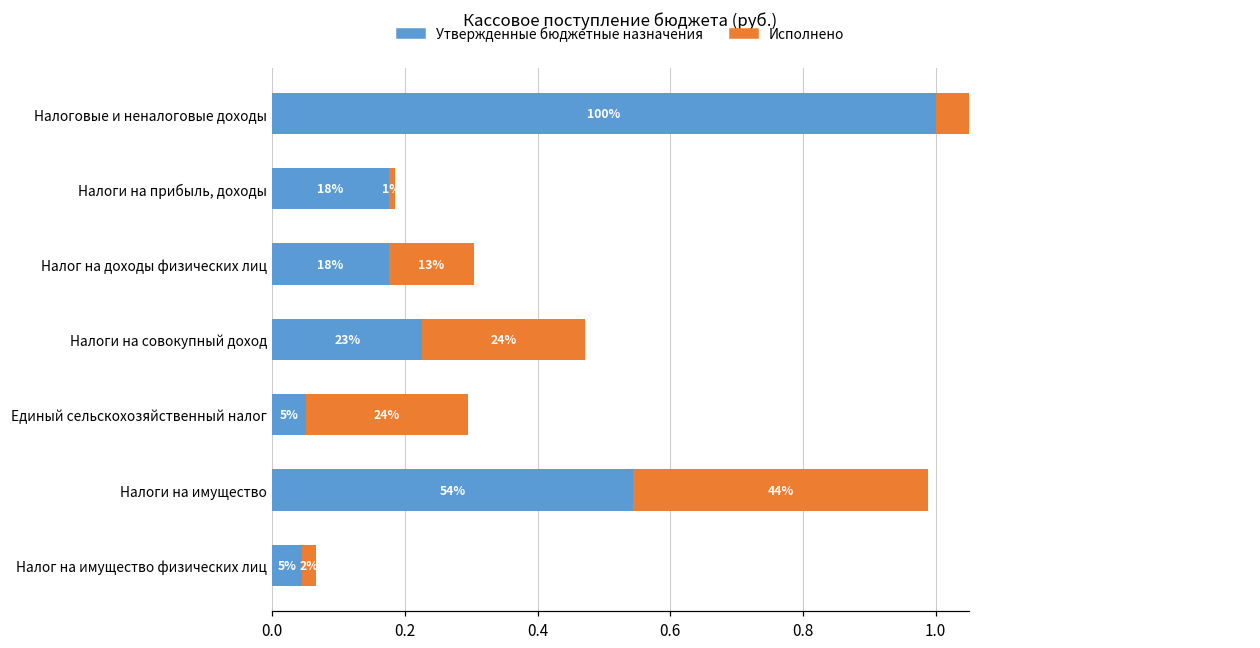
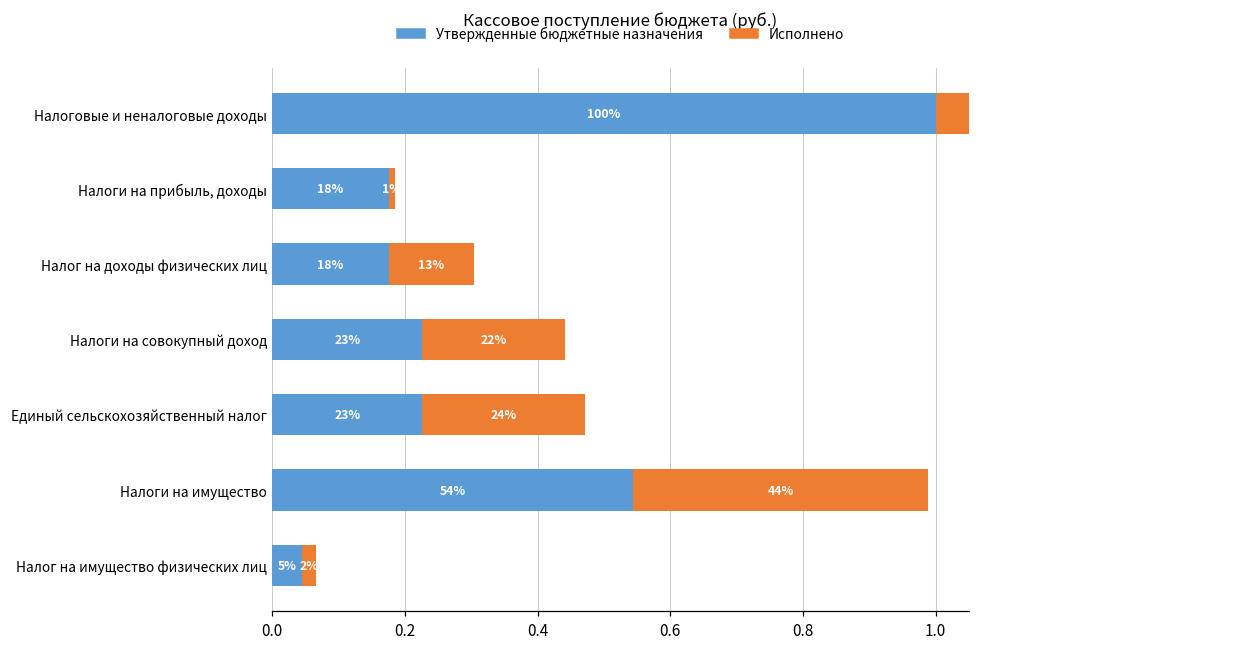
Исполнено, Налоги на совокупный доход: 24% -> 22%
Утвержденные бюджетные назначения, Единый сельскохозяйственный налог: 5% -> 23%
